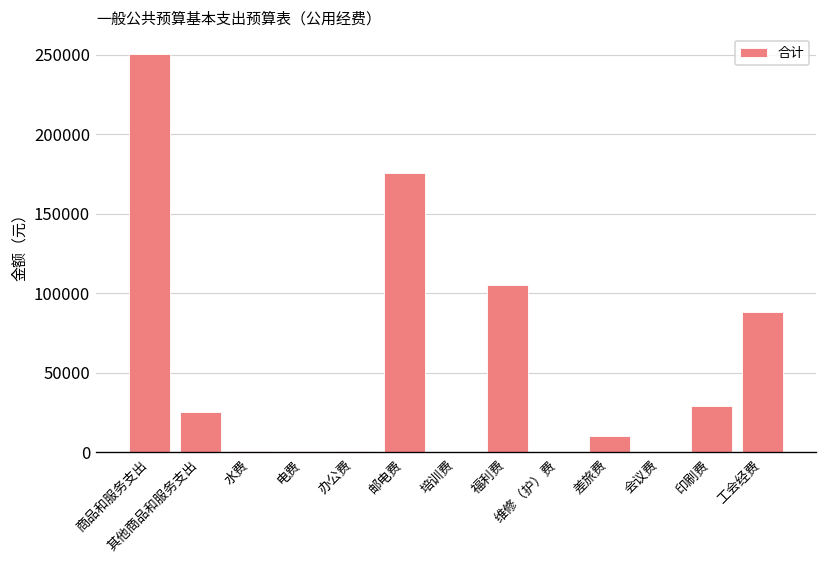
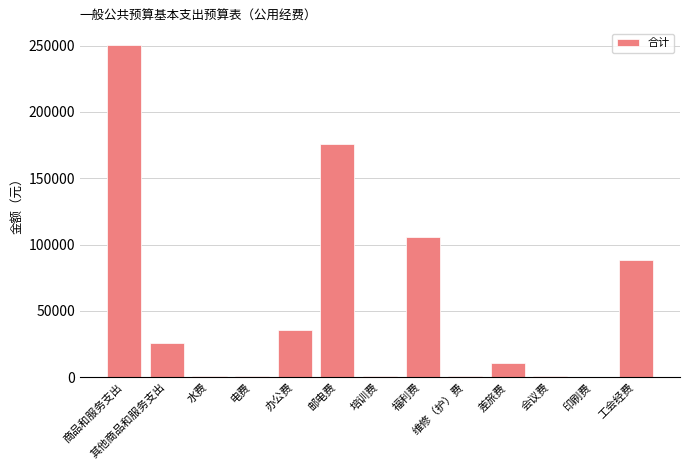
办公费: 1000 -> 35000
印刷费: 29000 -> 0
